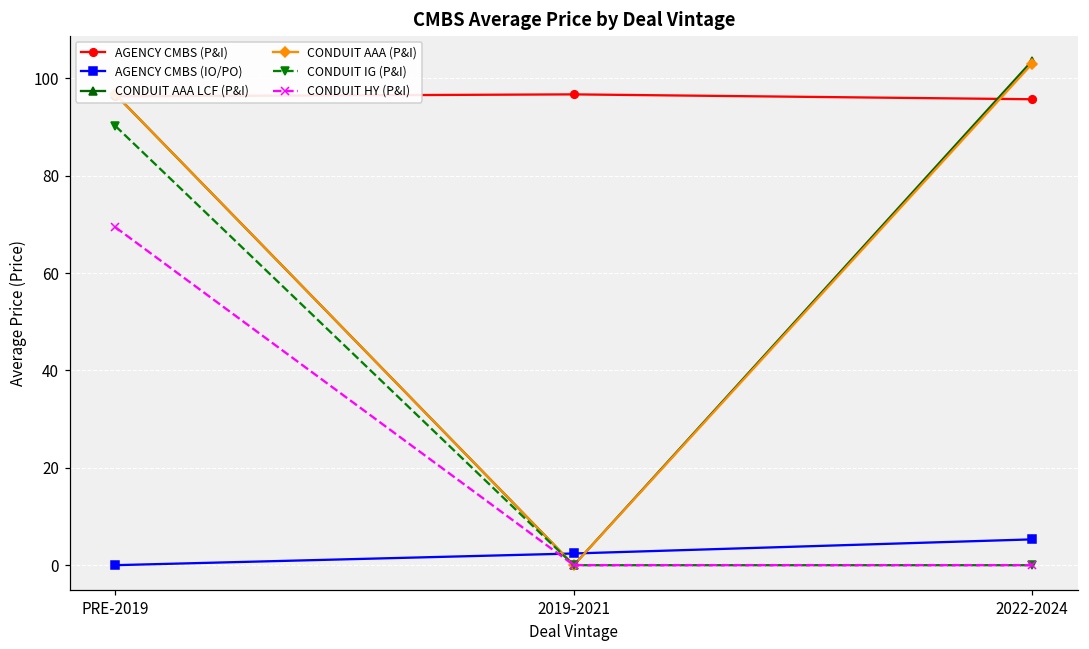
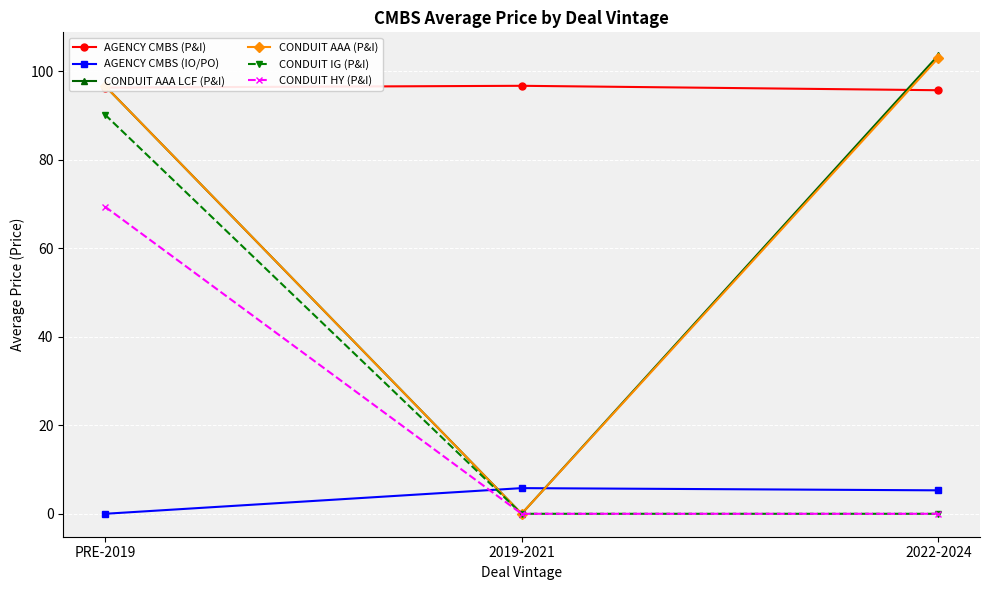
AGENCY CMBS (IO/PO), 2019-2021: 2 -> 6
